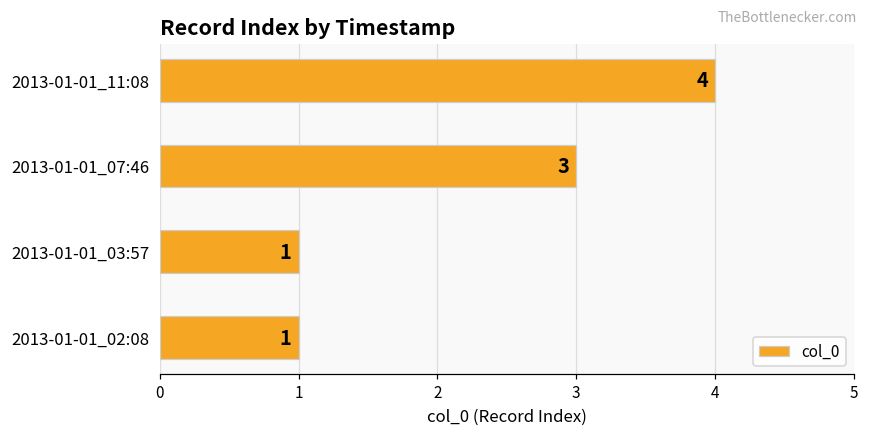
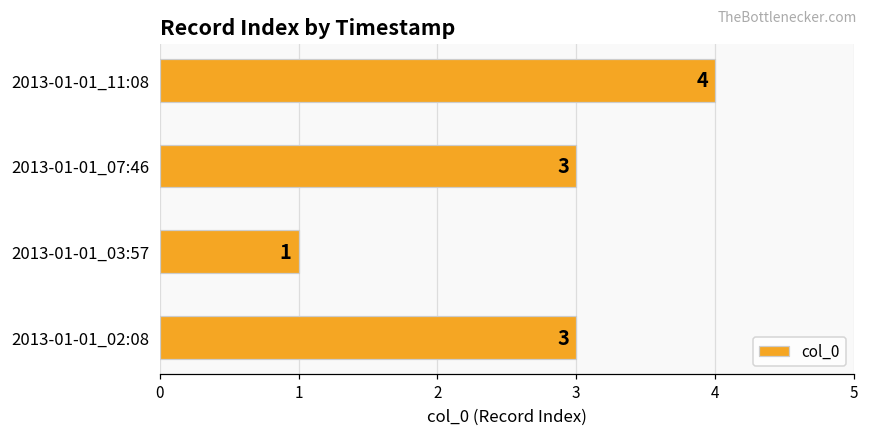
2013-01-01_02:08: 1 -> 3
